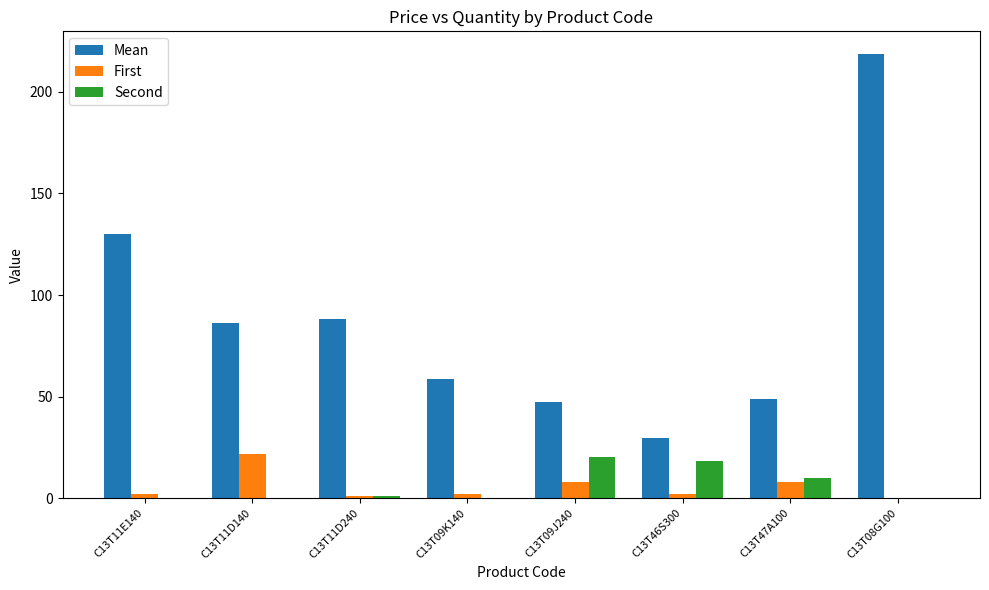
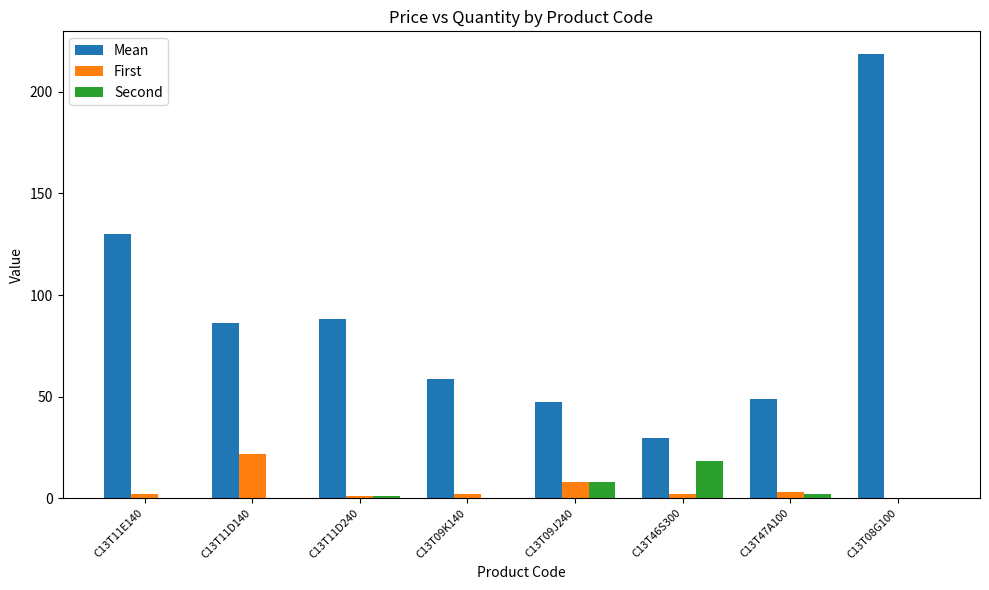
Second, C13T09J240: 20 -> 8
First, C13T47A100: 8 -> 3
Second, C13T47A100: 10 -> 2
